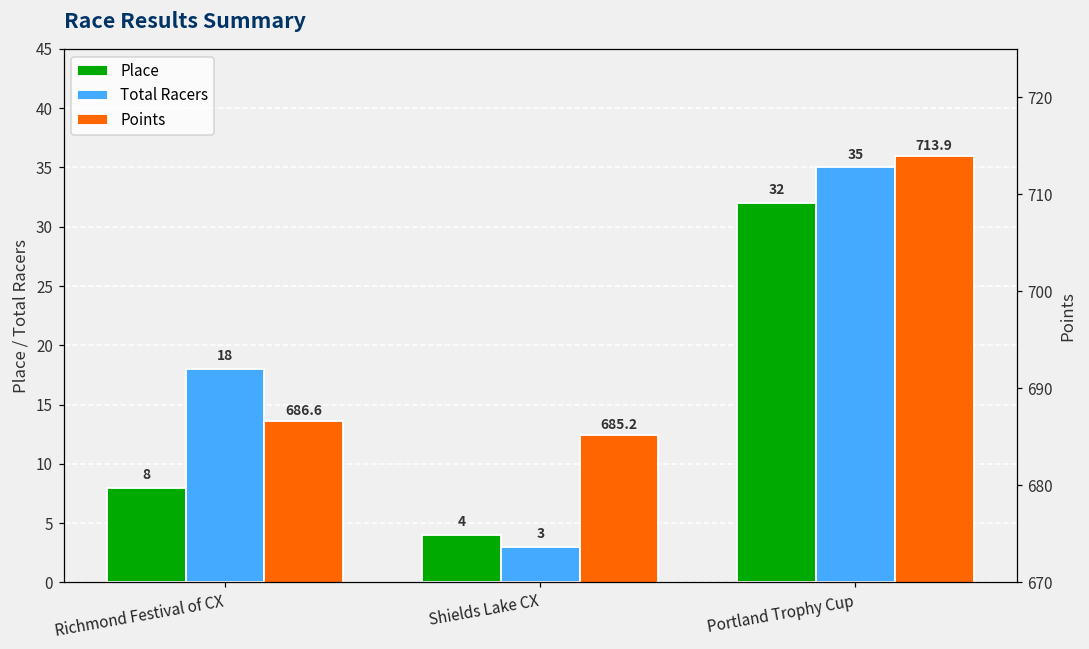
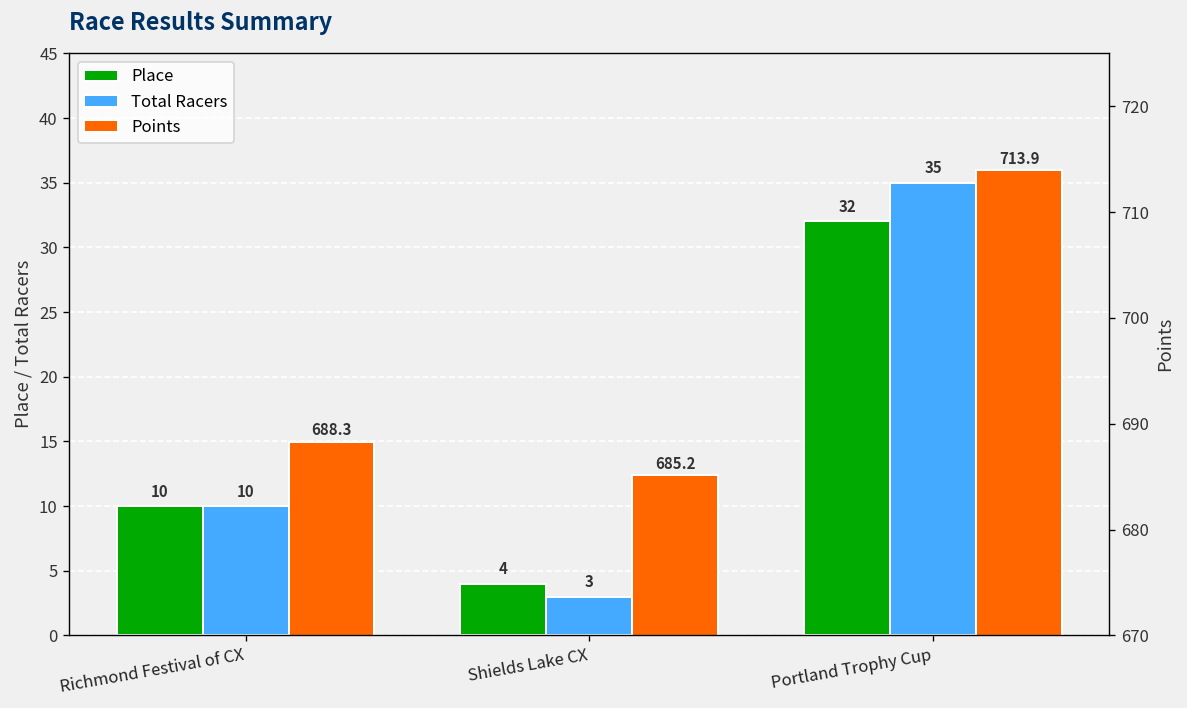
Place, Richmond Festival of CX: 8 -> 10
Total Racers, Richmond Festival of CX: 18 -> 10
Points, Richmond Festival of CX: 686.6 -> 688.3
